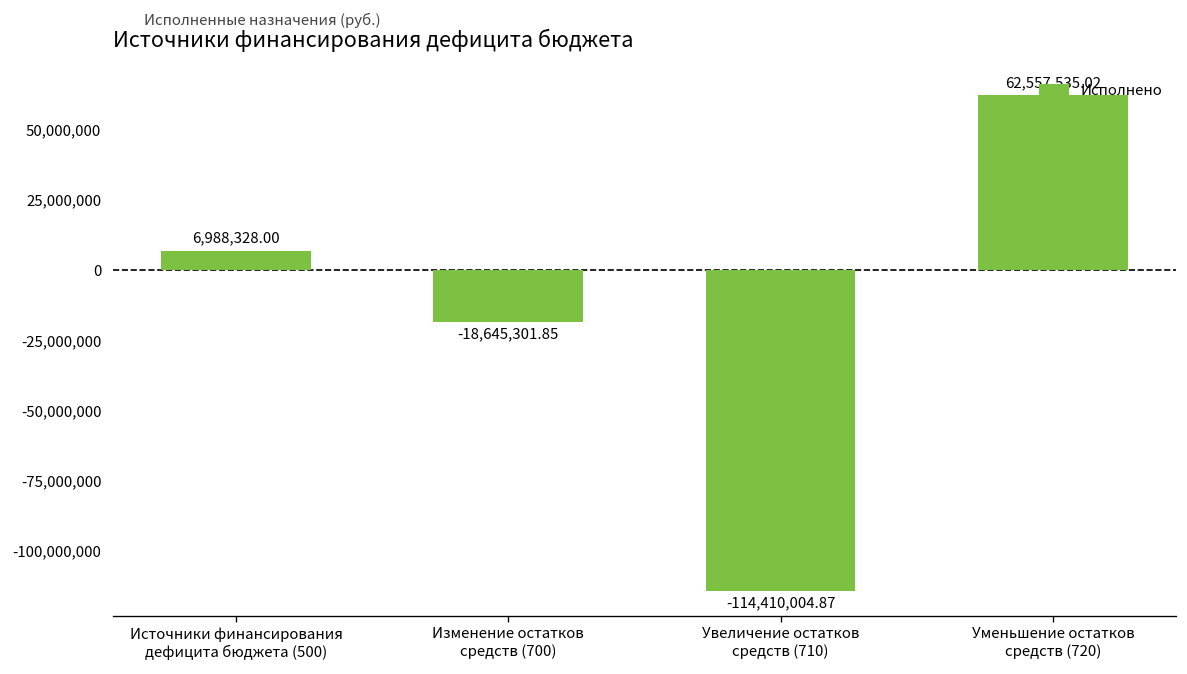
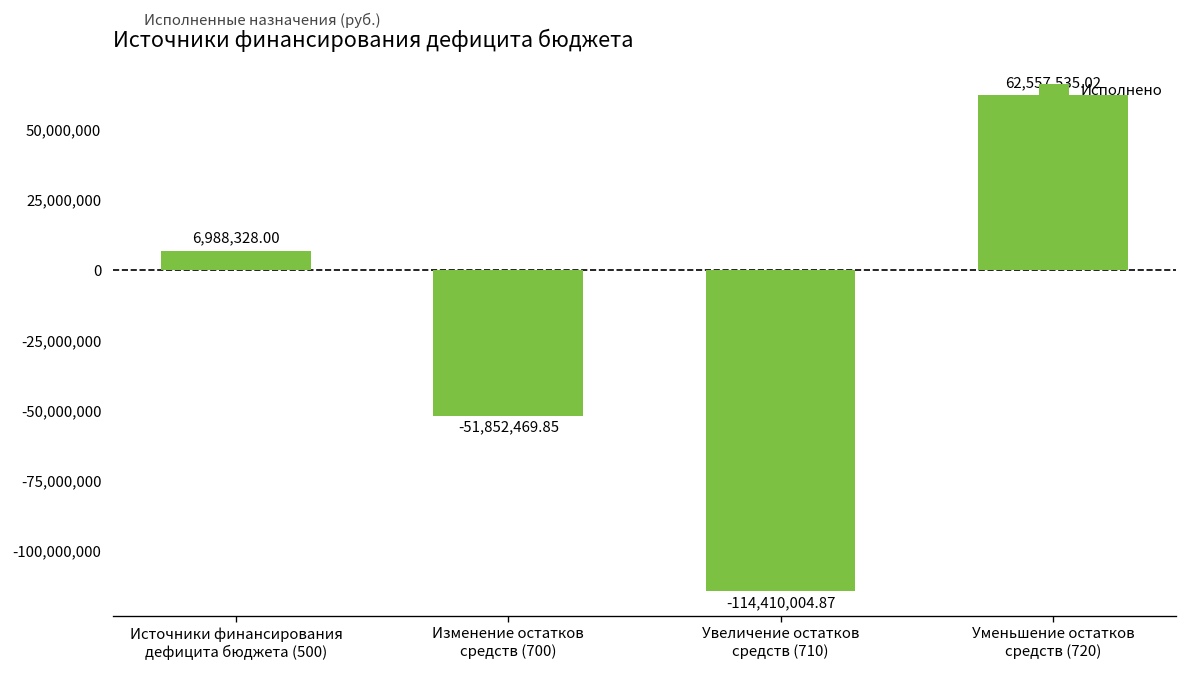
Изменение остатков средств (700): -18,645,301.85 -> -51,852,469.85
